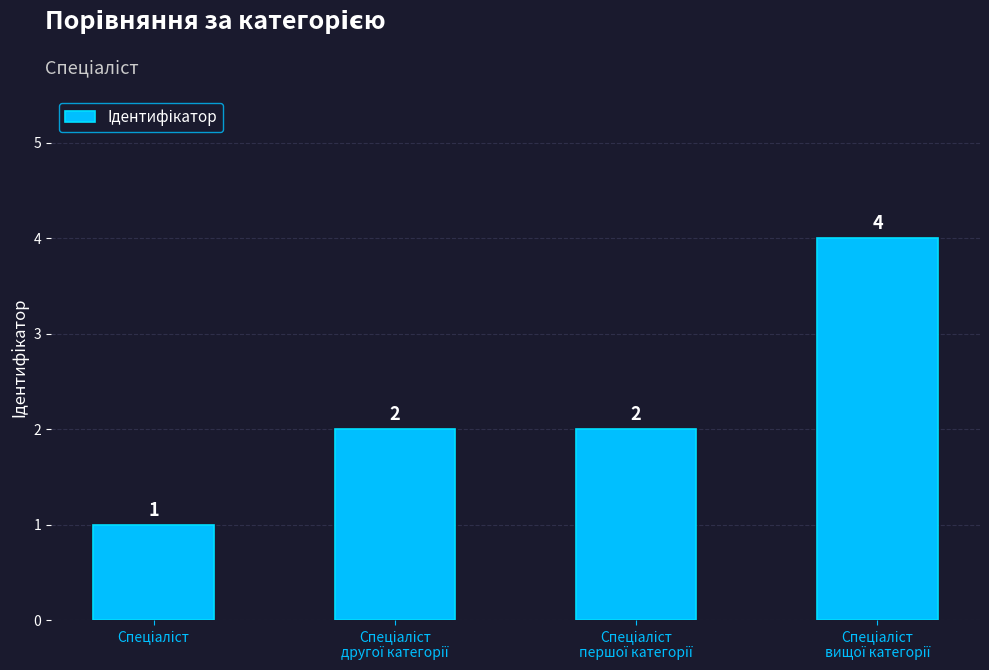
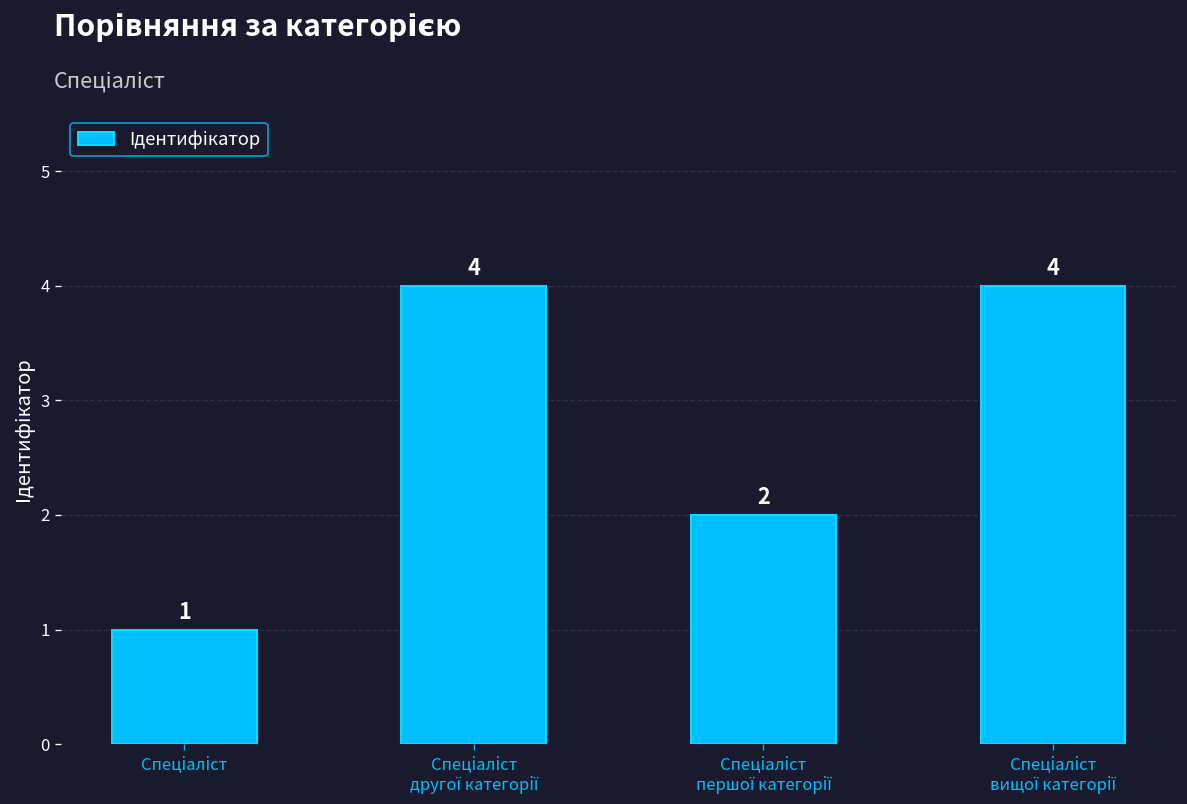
Спеціаліст другої категорії: 2 -> 4
